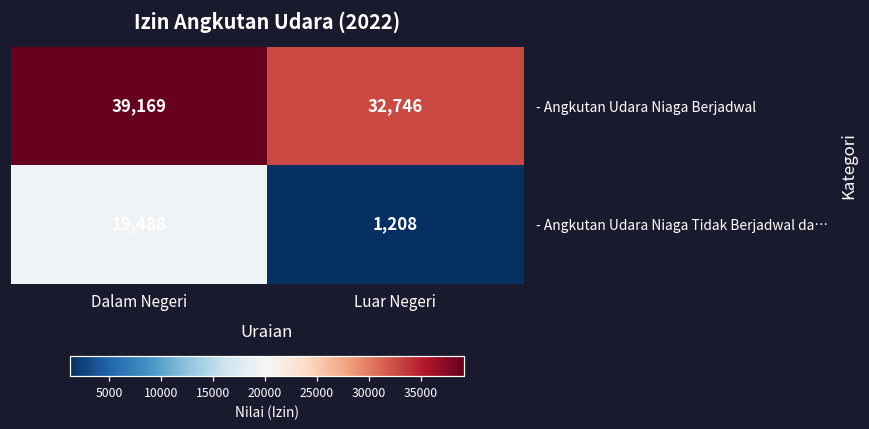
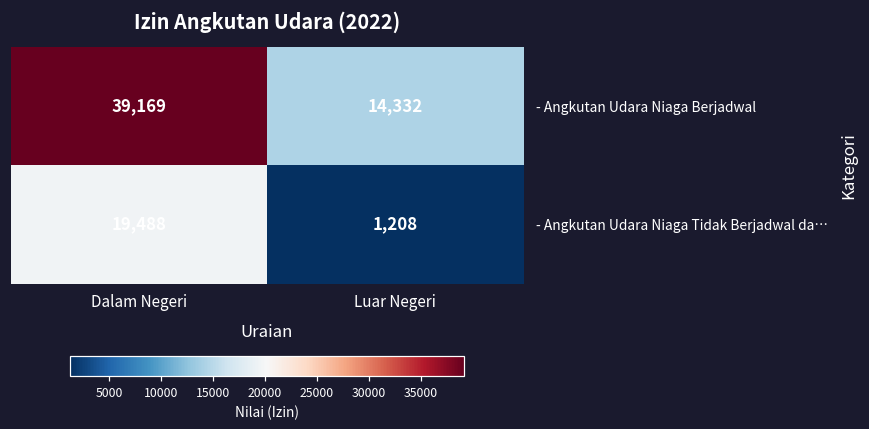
- Angkutan Udara Niaga Berjadwal, Luar Negeri: 32,746 -> 14,332
